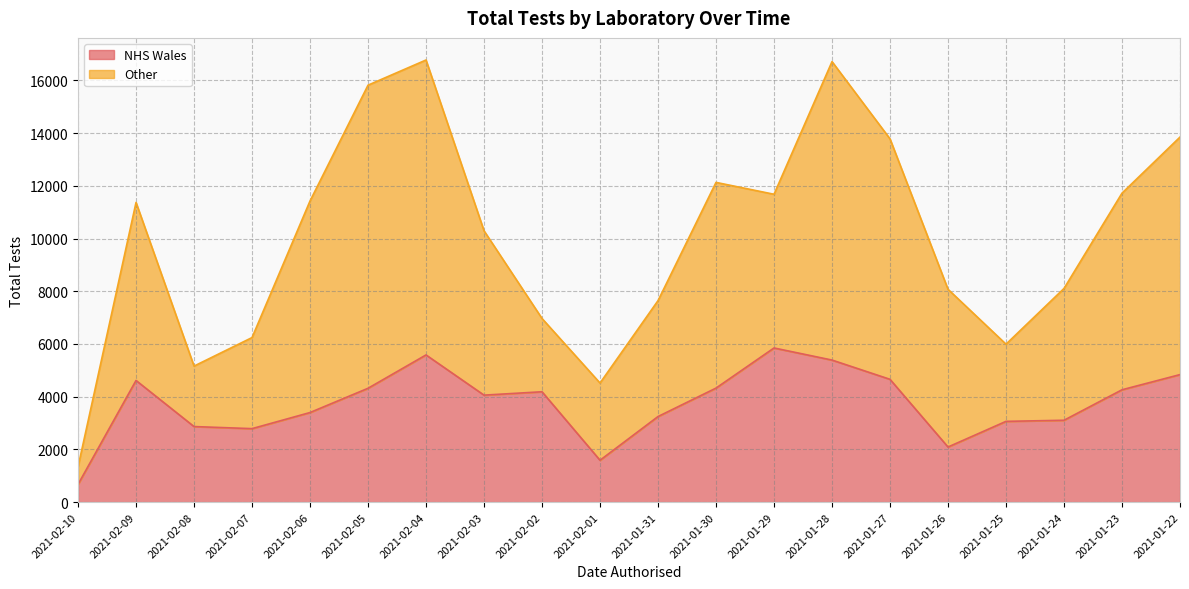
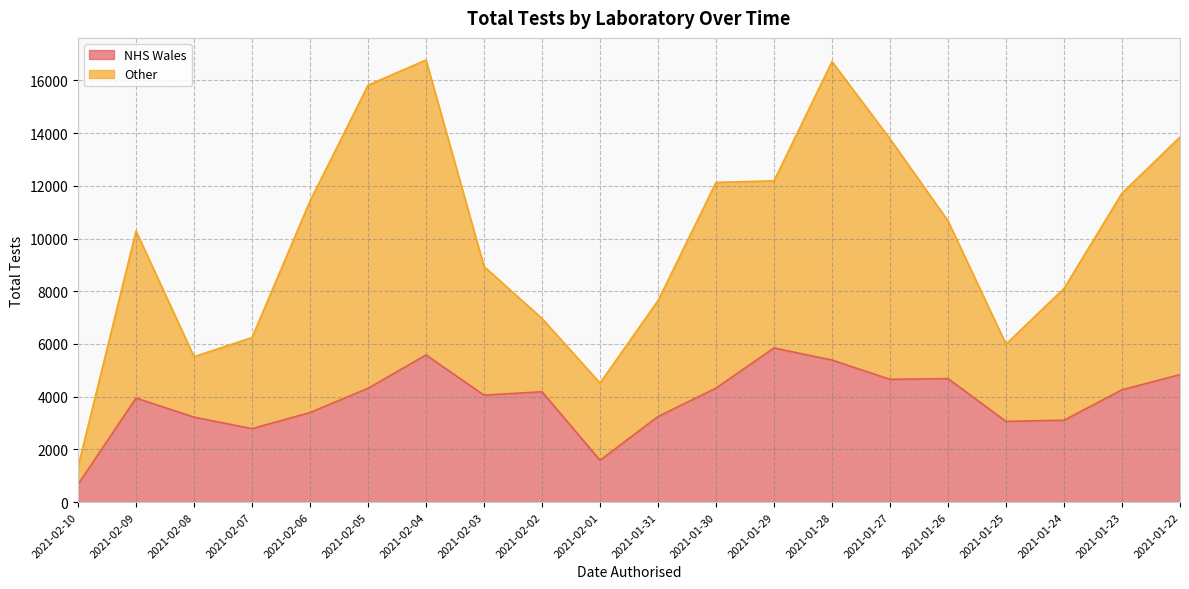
NHS Wales, 2021-02-09: 4600 -> 3900
Other, 2021-02-09: 6800 -> 6300
NHS Wales, 2021-02-08: 2900 -> 3200
Other, 2021-02-03: 6200 -> 4900
Other, 2021-01-29: 5800 -> 6300
NHS Wales, 2021-01-26: 2100 -> 4700
